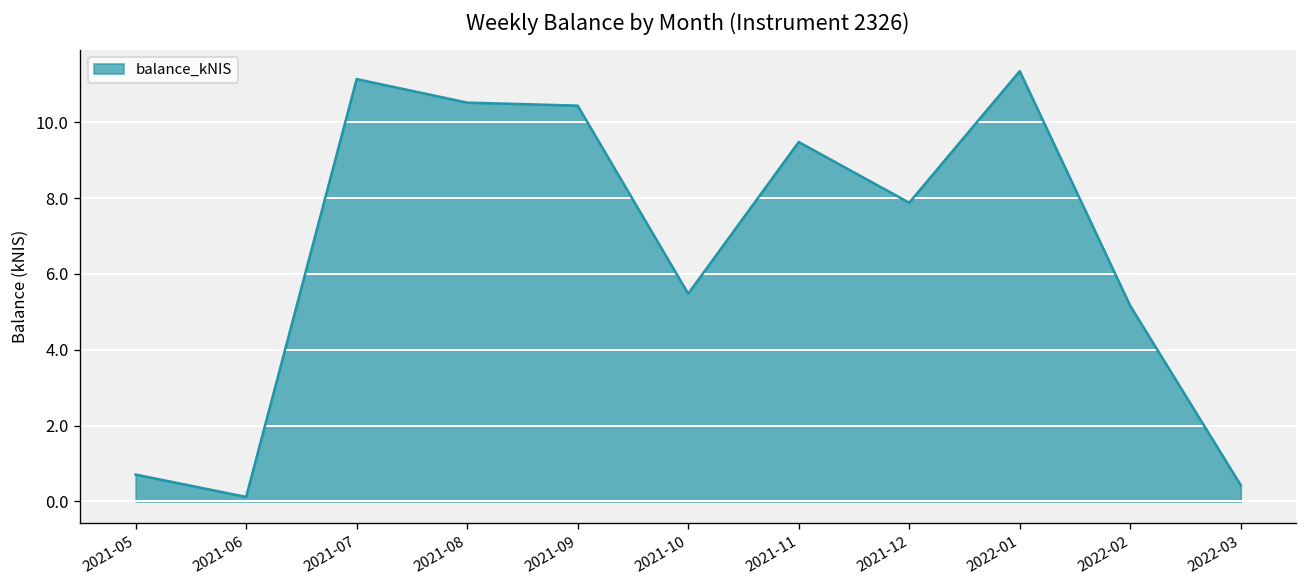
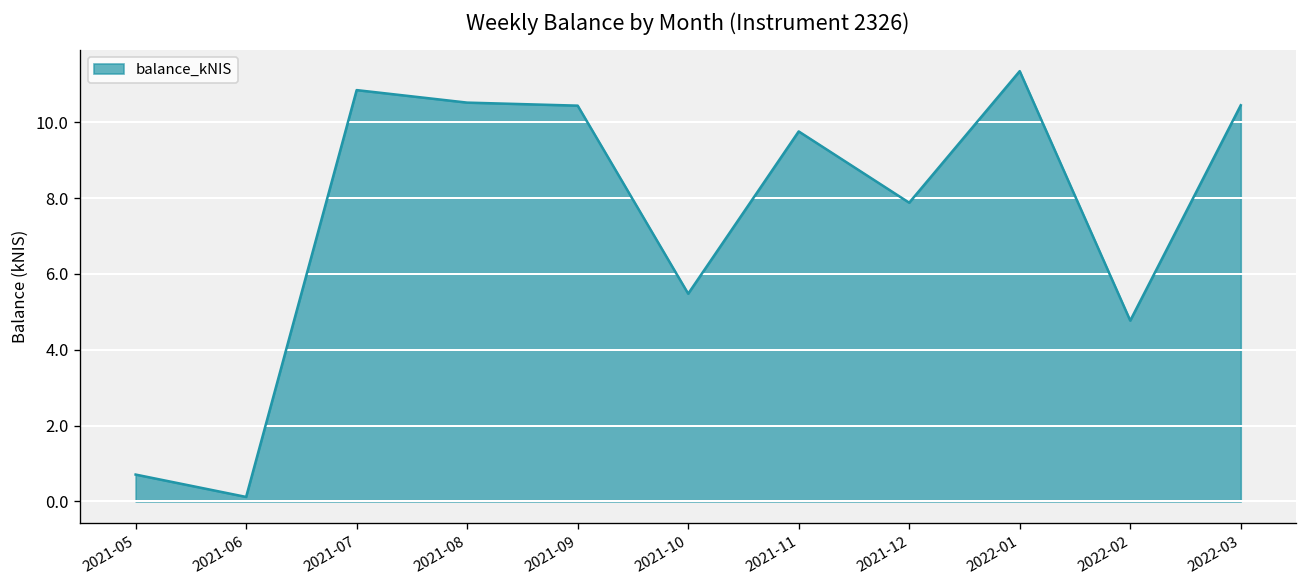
2021-07: 11.1 -> 10.9
2021-11: 9.5 -> 9.8
2022-02: 5.2 -> 4.8
2022-03: 0.4 -> 10.5
